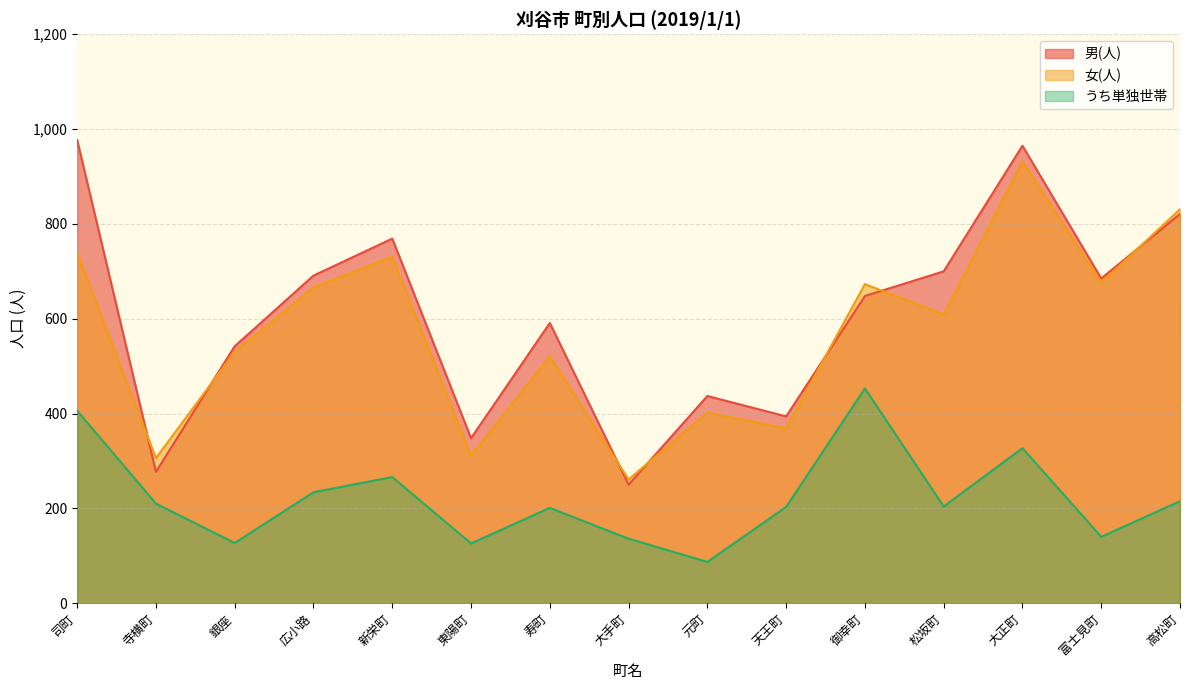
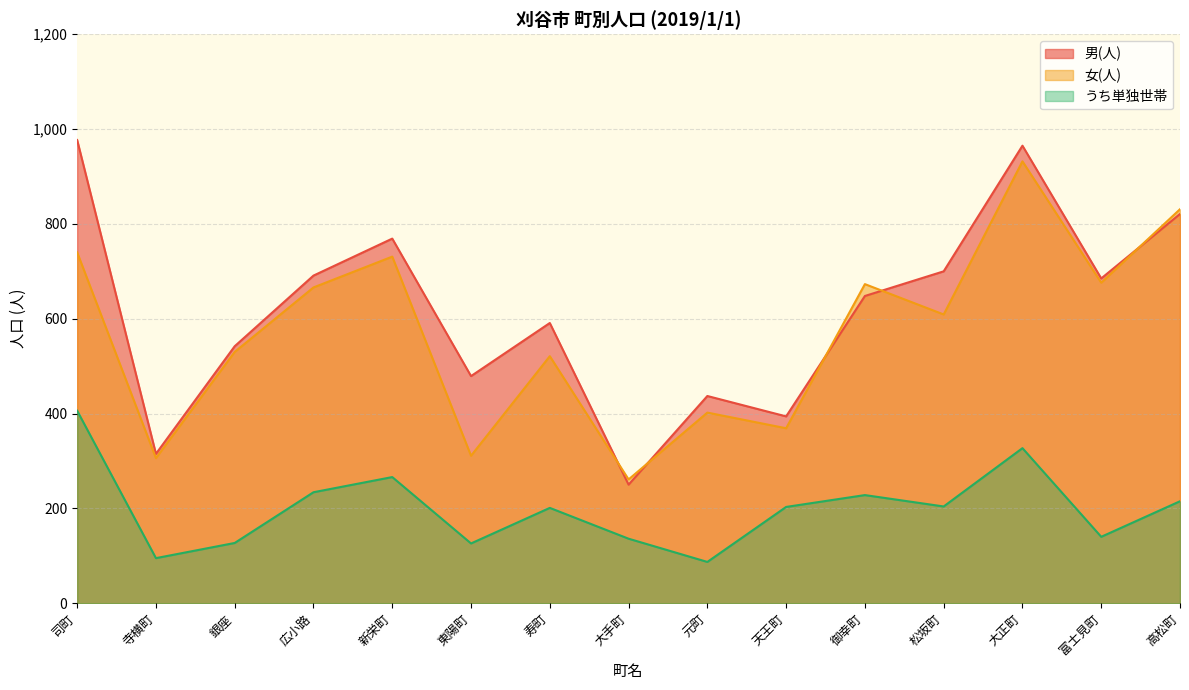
男(人), 寺横町: 280 -> 320
うち単独世帯, 寺横町: 210 -> 100
男(人), 東陽町: 350 -> 480
うち単独世帯, 御幸町: 450 -> 230
